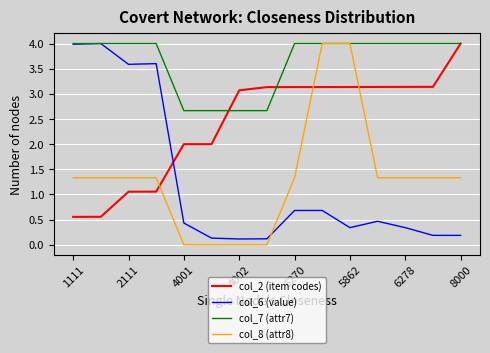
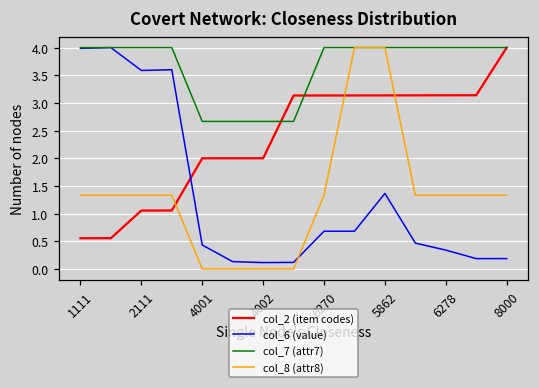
col_2 (item codes), 4002: 3.1 -> 2.0
col_6 (value), 5862: 0.3 -> 1.4
